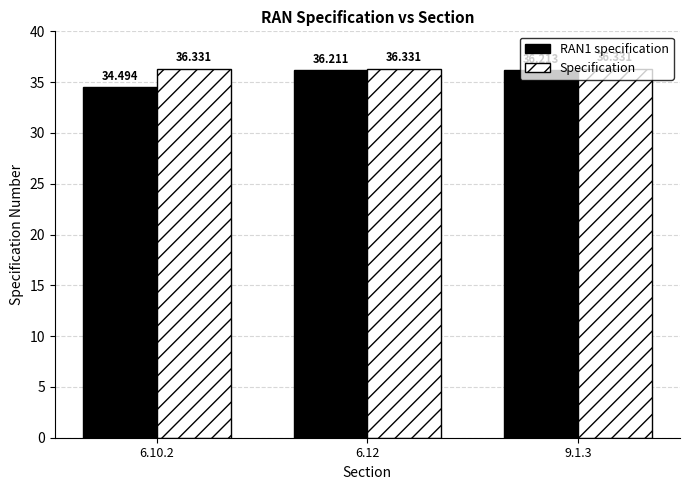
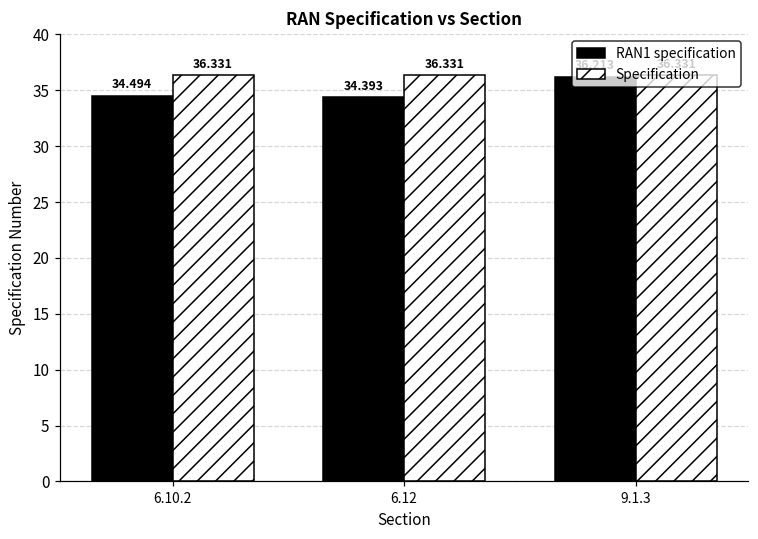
RAN1 specification, 6.12: 36.211 -> 34.393
